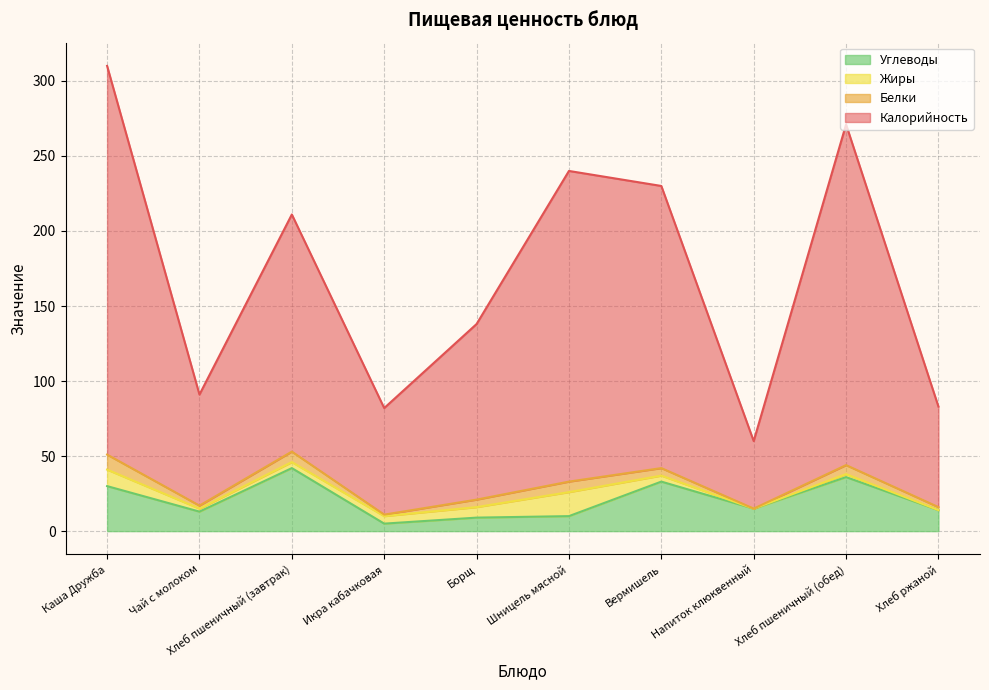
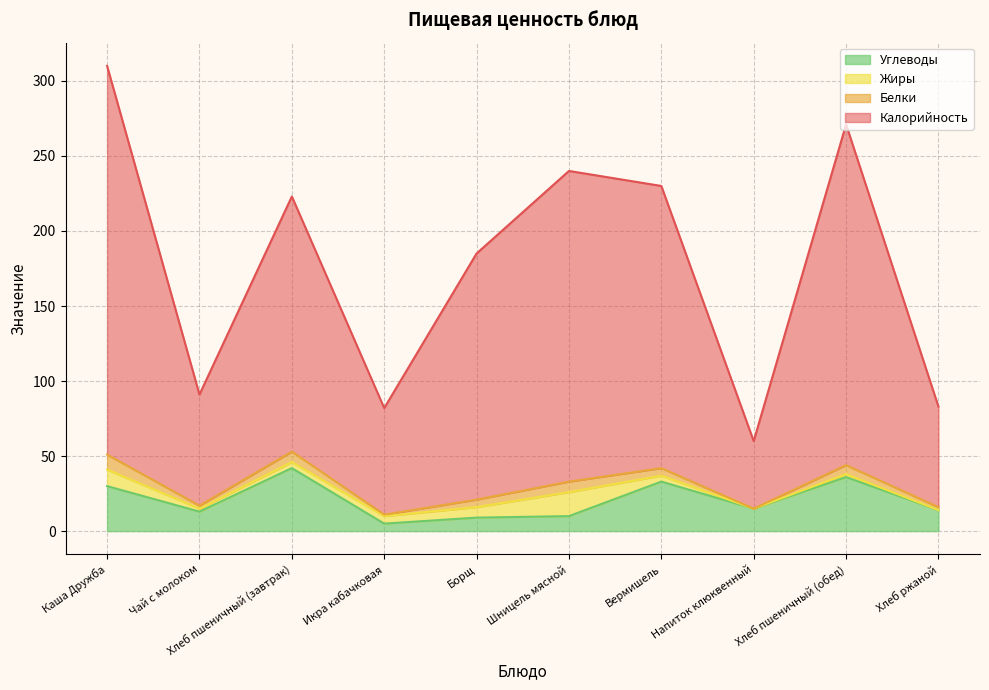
Калорийность, Хлеб пшеничный (завтрак): 158 -> 170
Калорийность, Борщ: 117 -> 164
